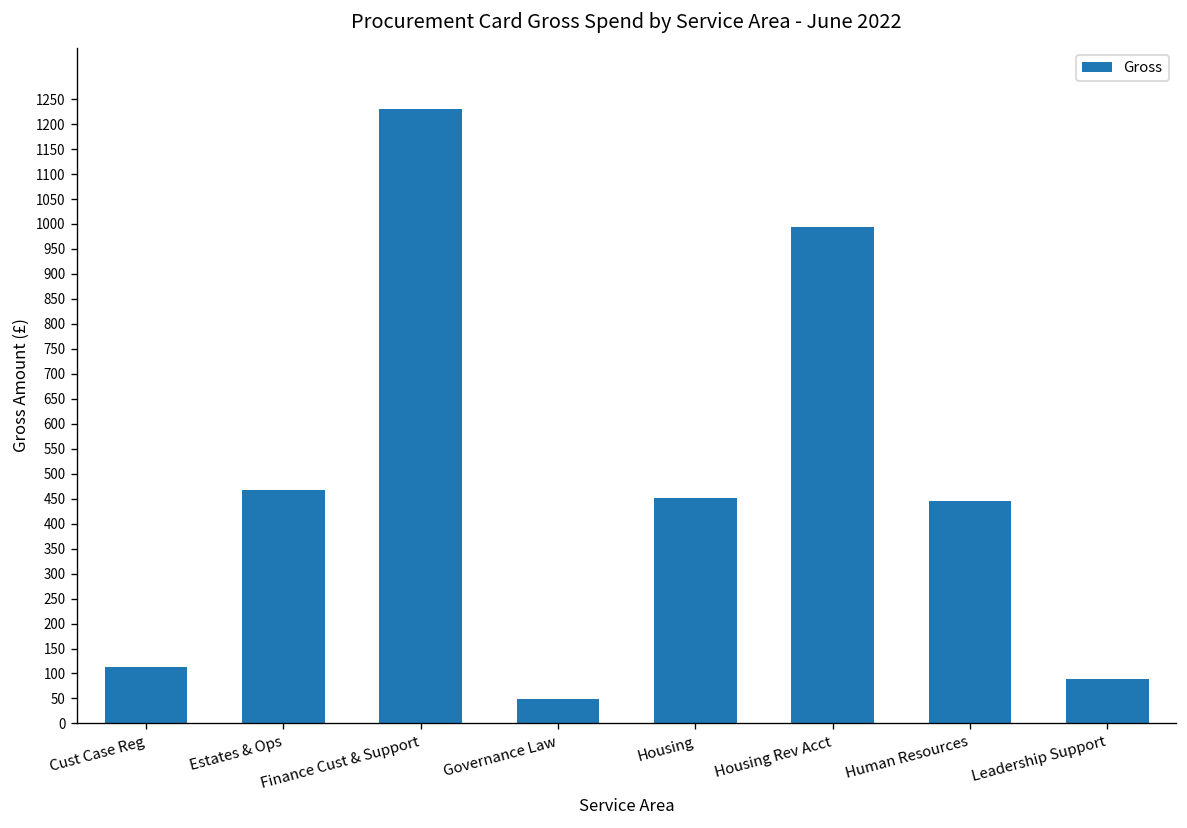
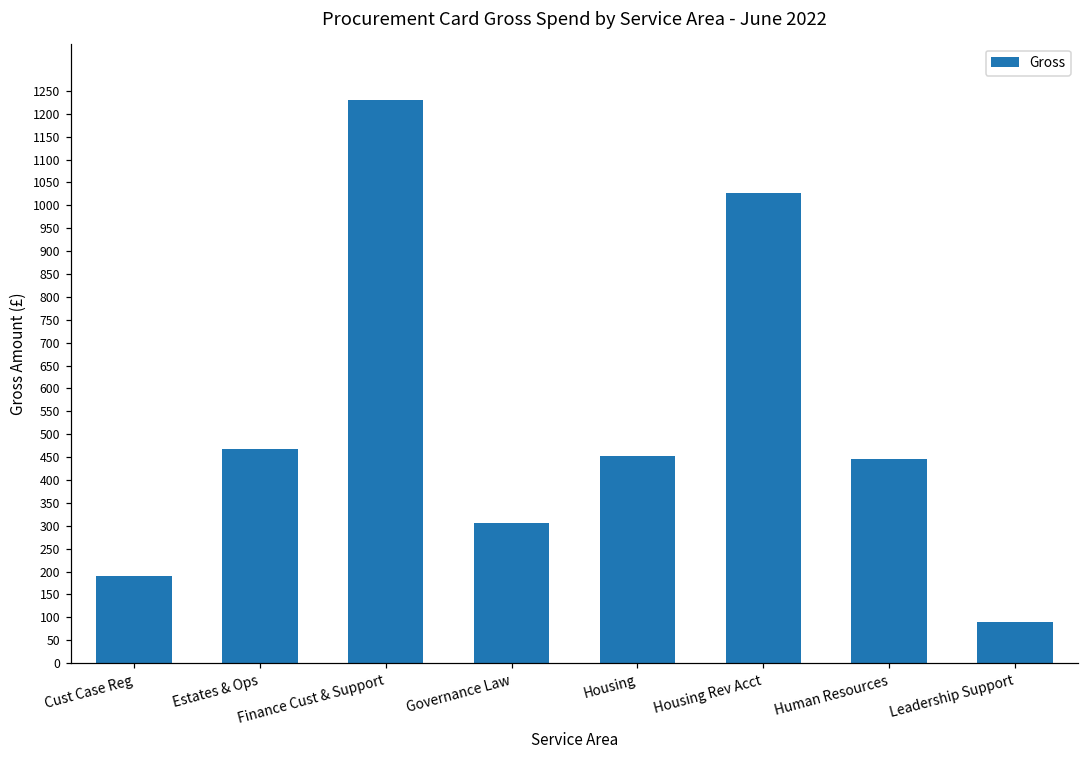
Cust Case Reg: 110 -> 190
Governance Law: 50 -> 310
Housing Rev Acct: 990 -> 1030
